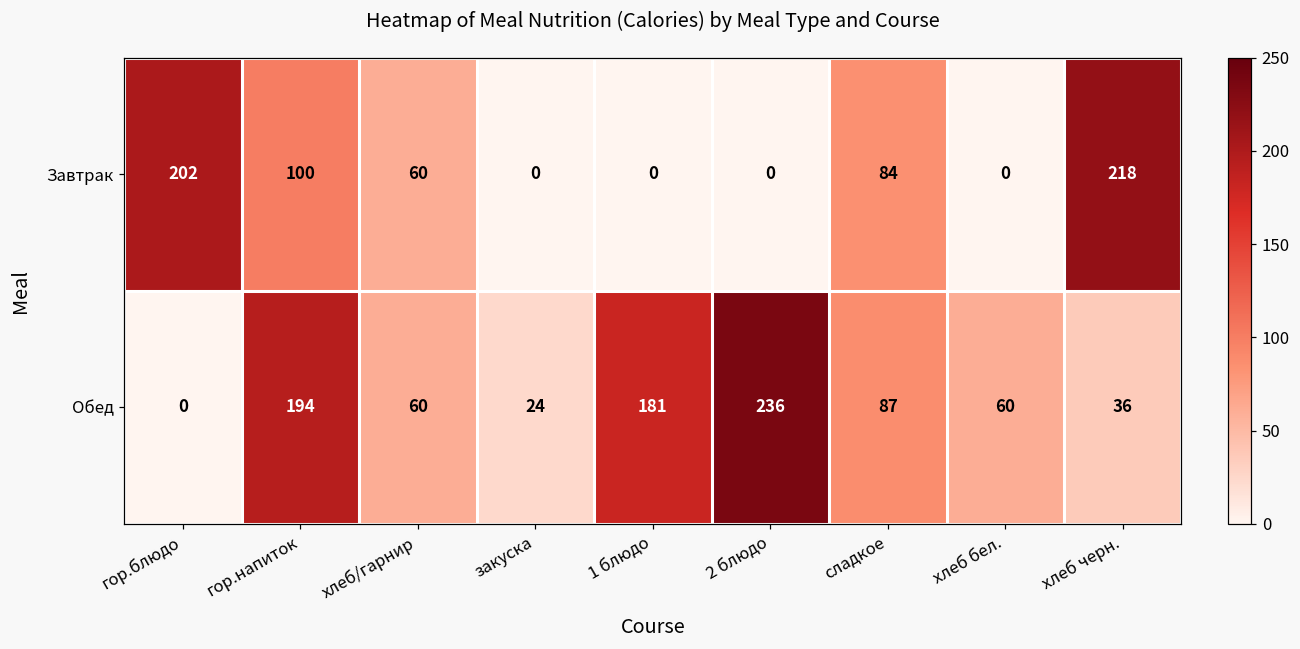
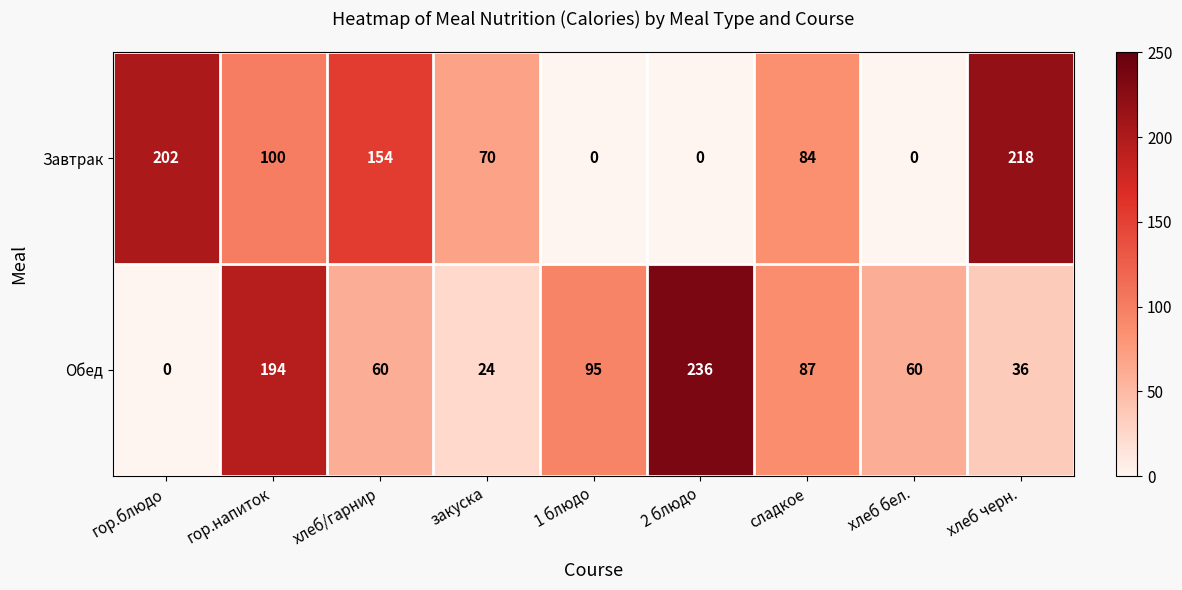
Завтрак, хлеб/гарнир: 60 -> 154
Завтрак, закуска: 0 -> 70
Обед, 1 блюдо: 181 -> 95
